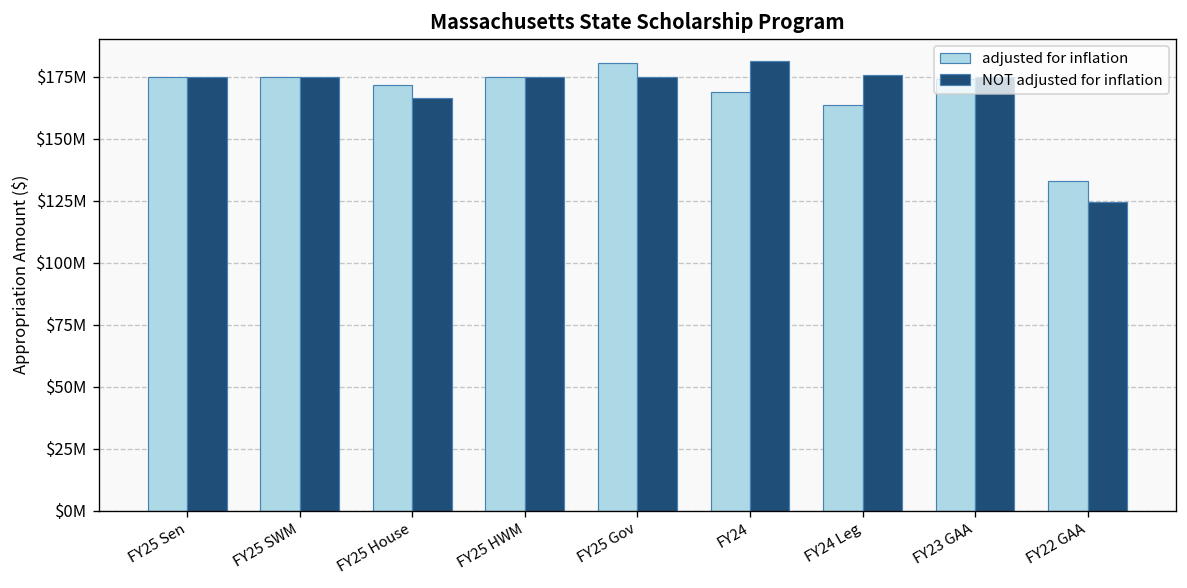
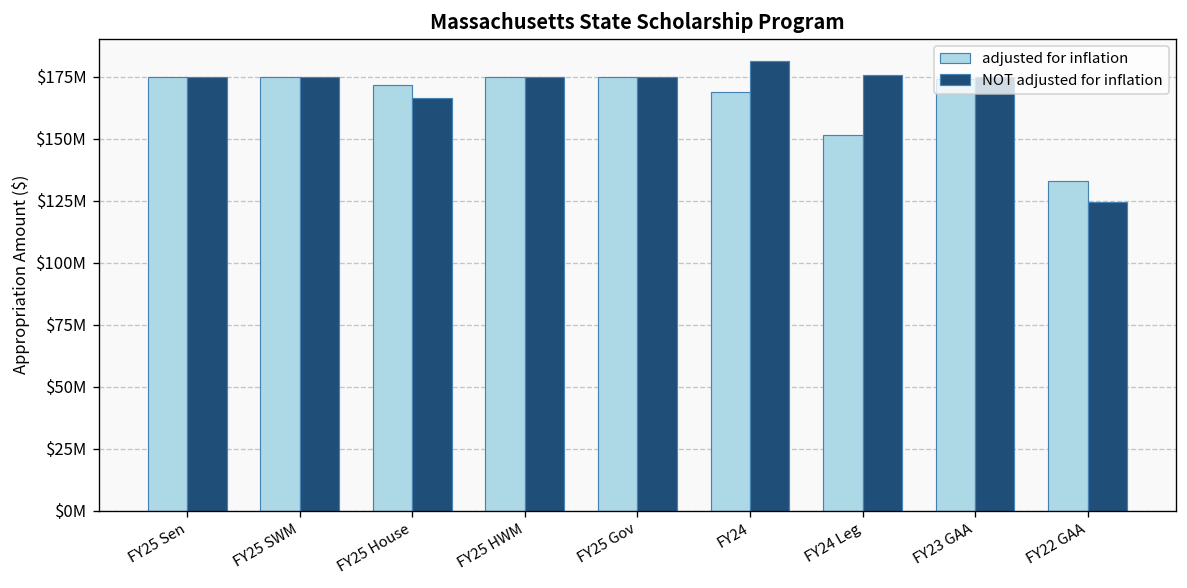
adjusted for inflation, FY25 Gov: $180000000 -> $175000000
adjusted for inflation, FY24 Leg: $164000000 -> $152000000
